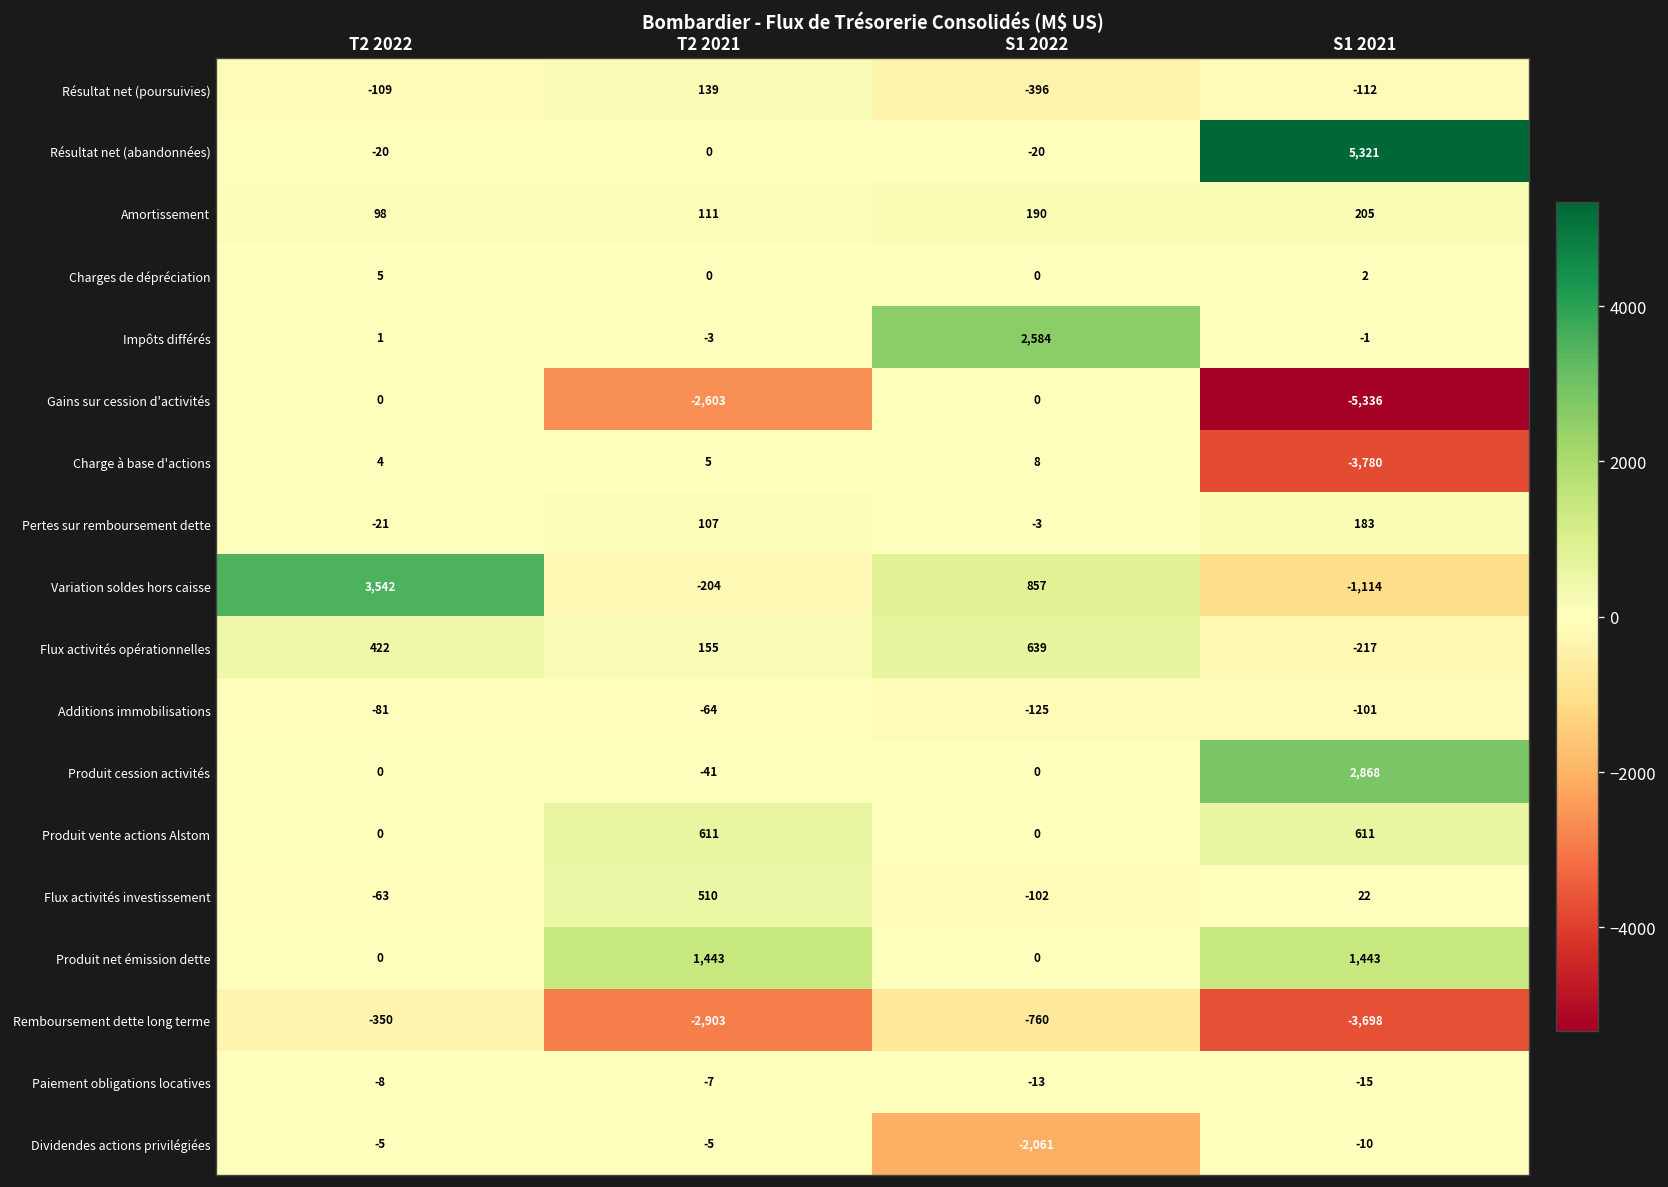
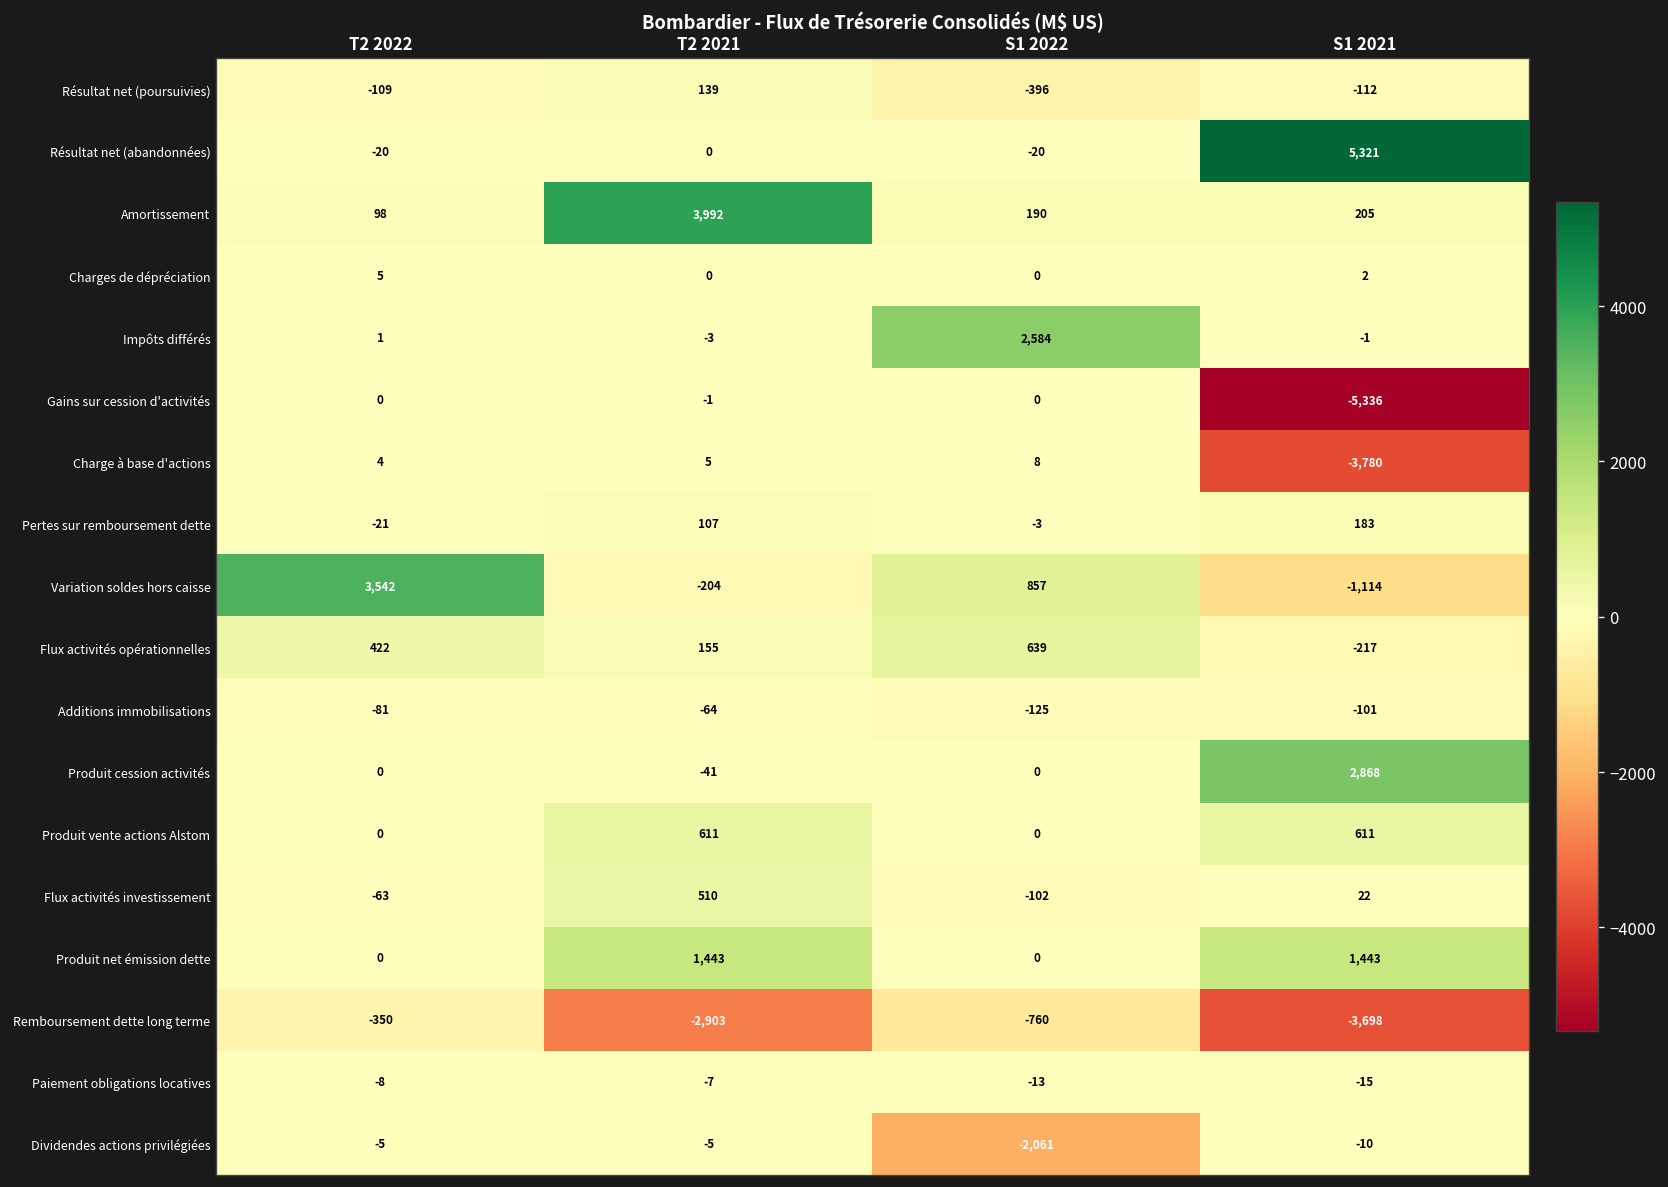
Amortissement, T2 2021: 111 -> 3,992
Gains sur cession d'activités, T2 2021: -2,603 -> -1
